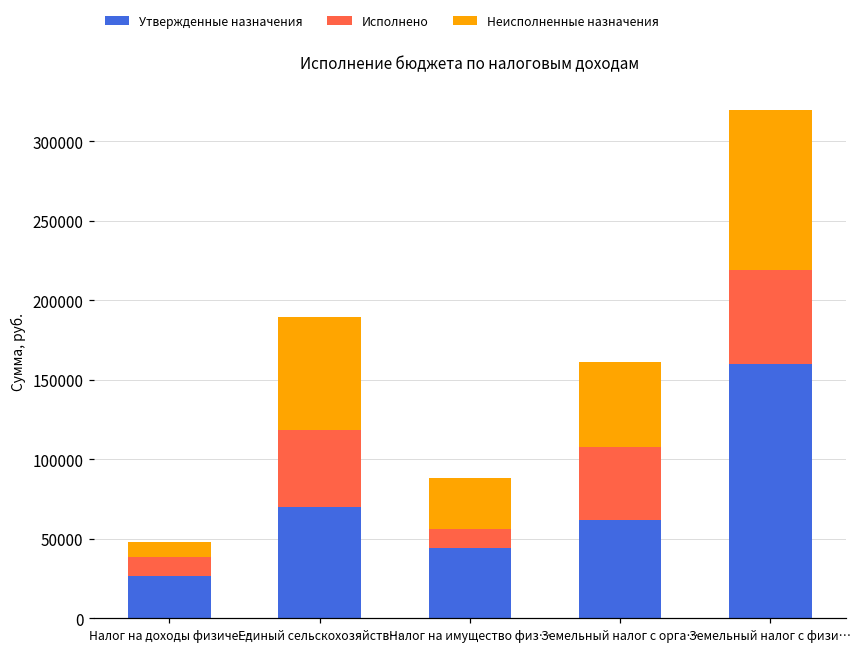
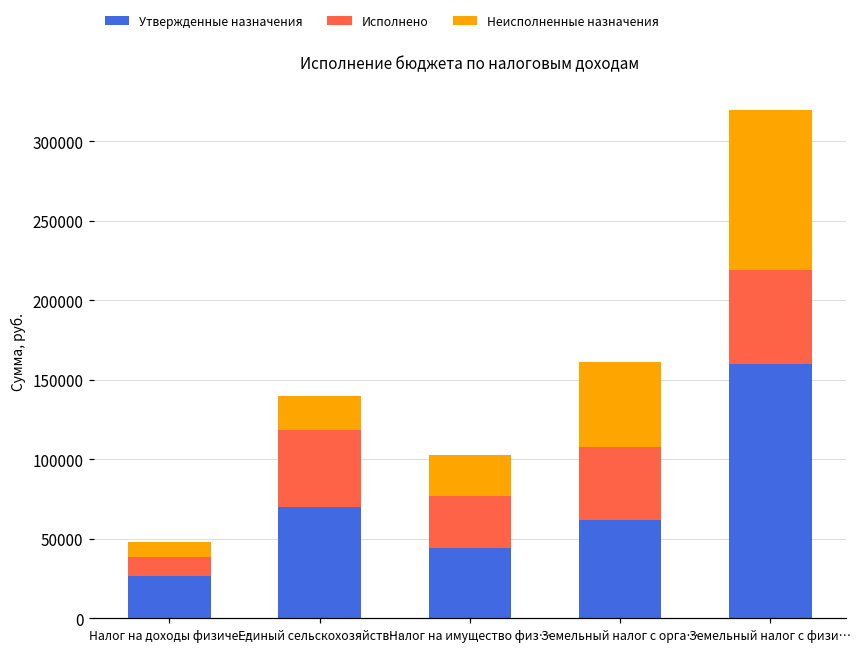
Неисполненные назначения, Единый сельскохозяйств…: 71000 -> 22000
Исполнено, Налог на имущество физ…: 12000 -> 33000
Неисполненные назначения, Налог на имущество физ…: 32000 -> 26000
